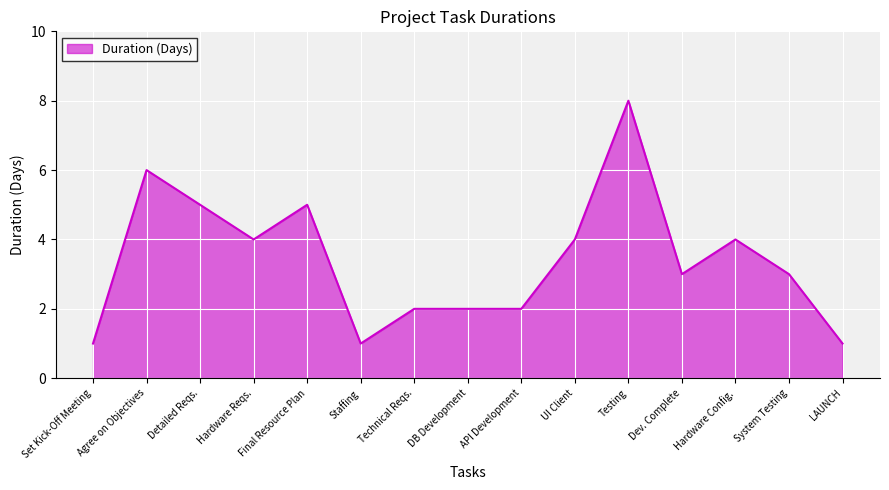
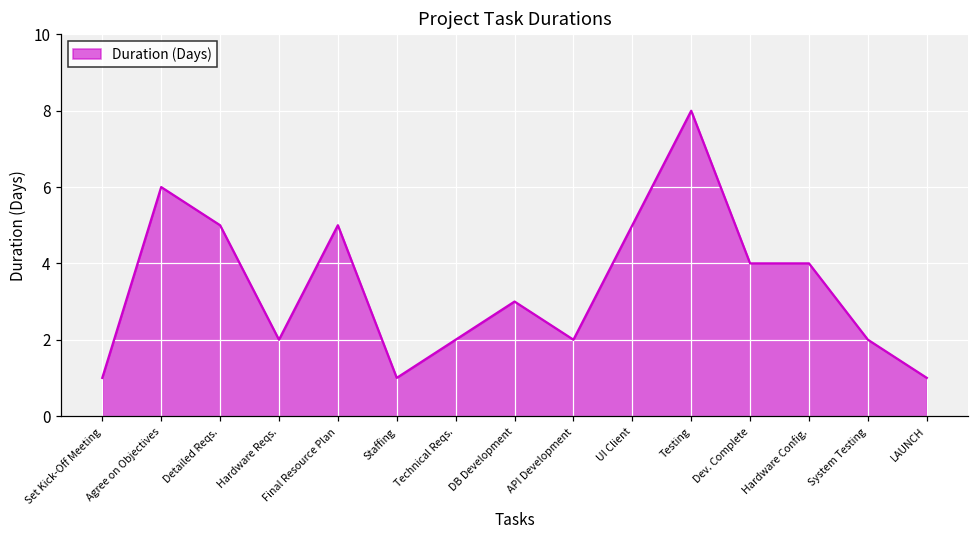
Hardware Reqs.: 4 -> 2
DB Development: 2 -> 3
UI Client: 4 -> 5
Dev. Complete: 3 -> 4
System Testing: 3 -> 2
